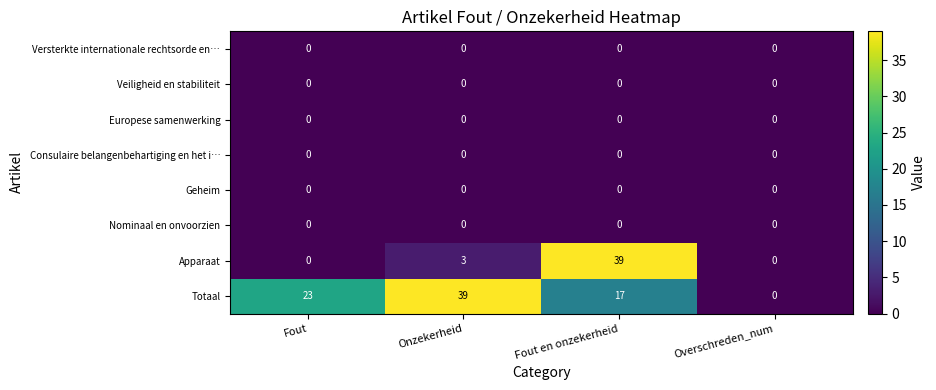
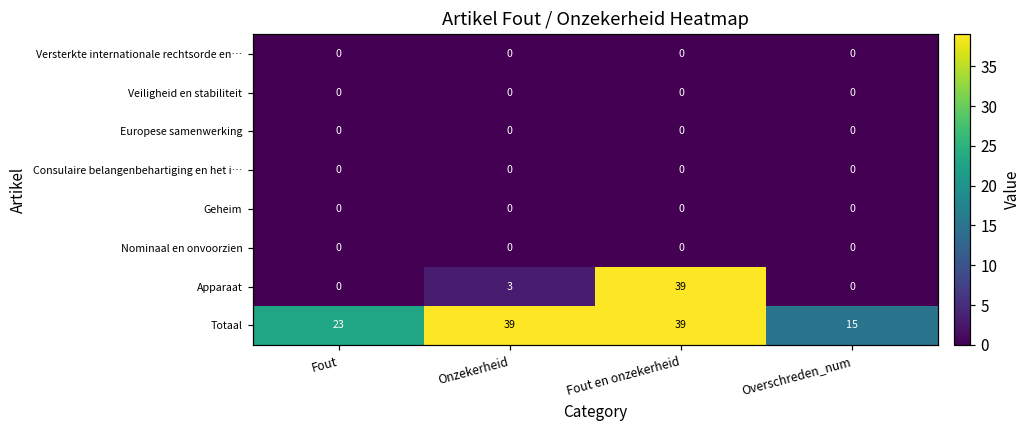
Totaal, Fout en onzekerheid: 17 -> 39
Totaal, Overschreden_num: 0 -> 15
